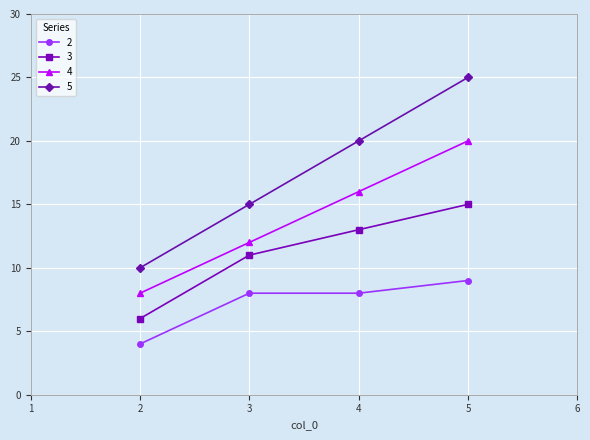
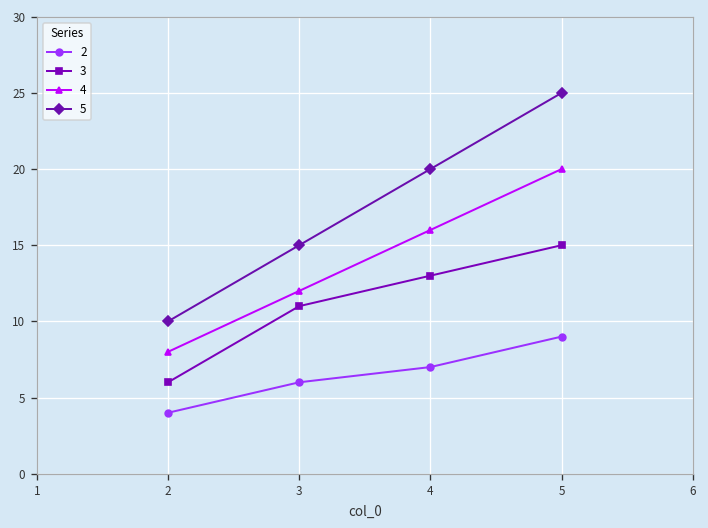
2, 3: 8 -> 6
2, 4: 8 -> 7
